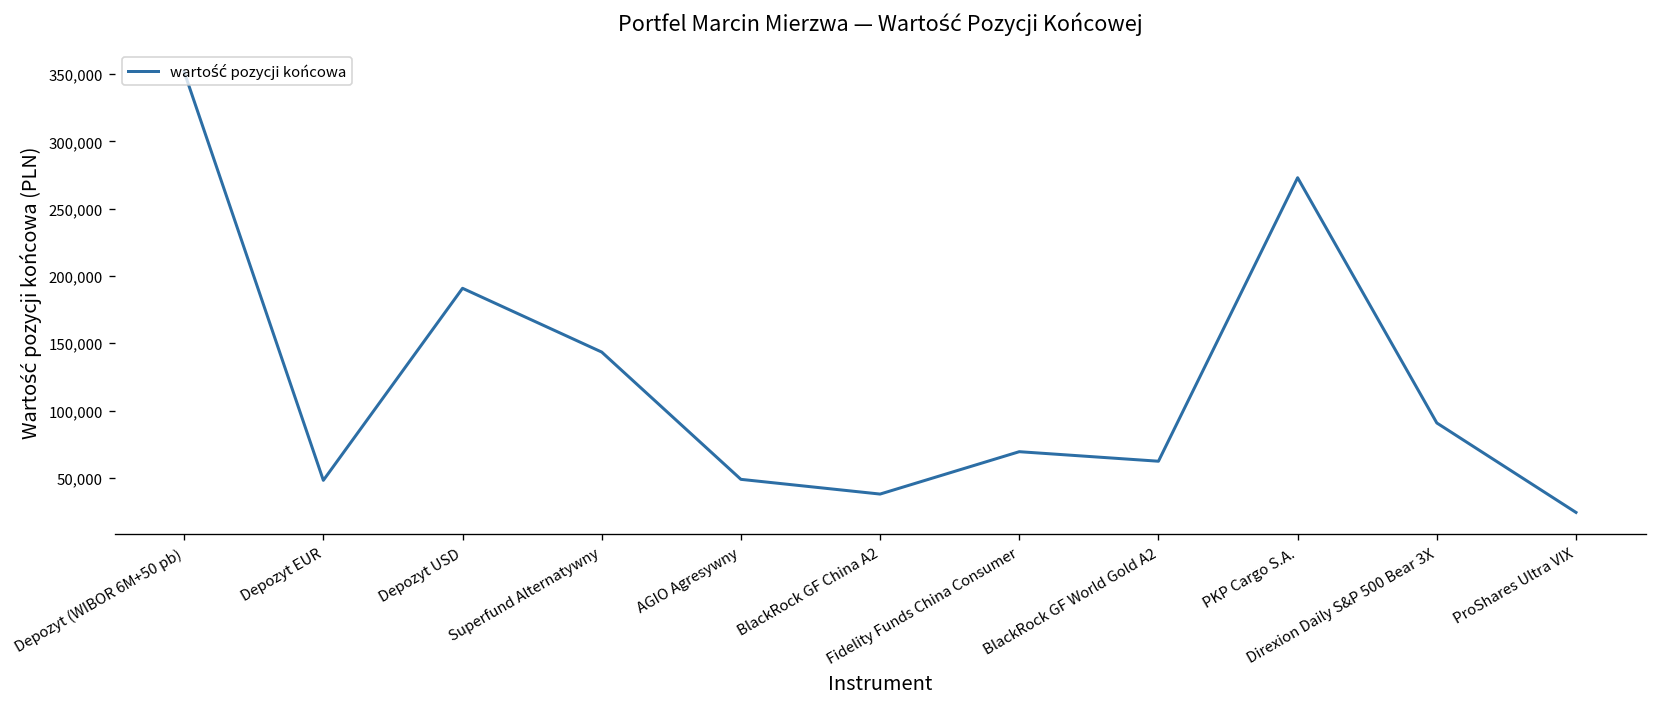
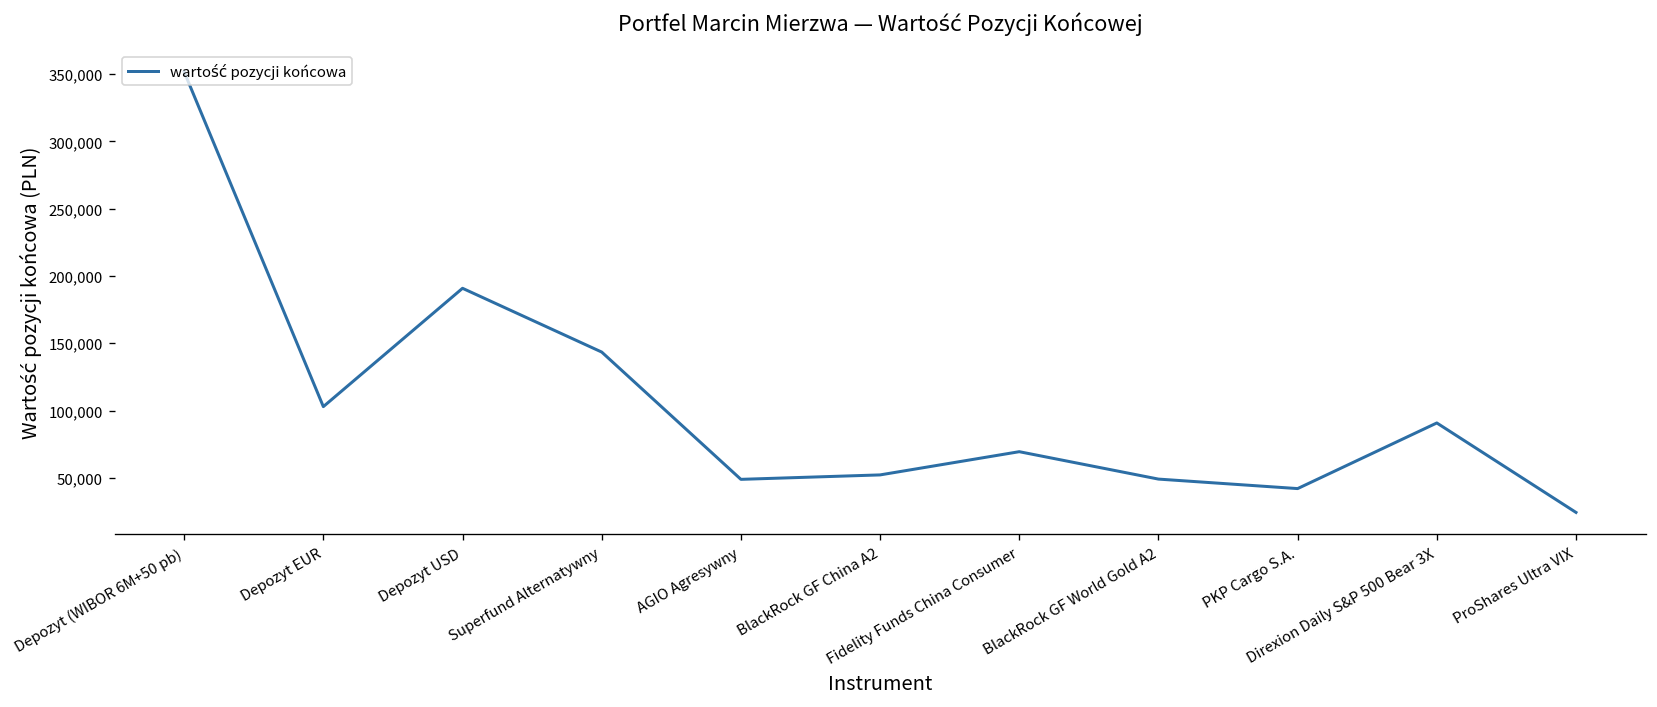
Depozyt EUR: 48,000 -> 103,000
BlackRock GF China A2: 38,000 -> 52,000
BlackRock GF World Gold A2: 62,000 -> 49,000
PKP Cargo S.A.: 273,000 -> 42,000
